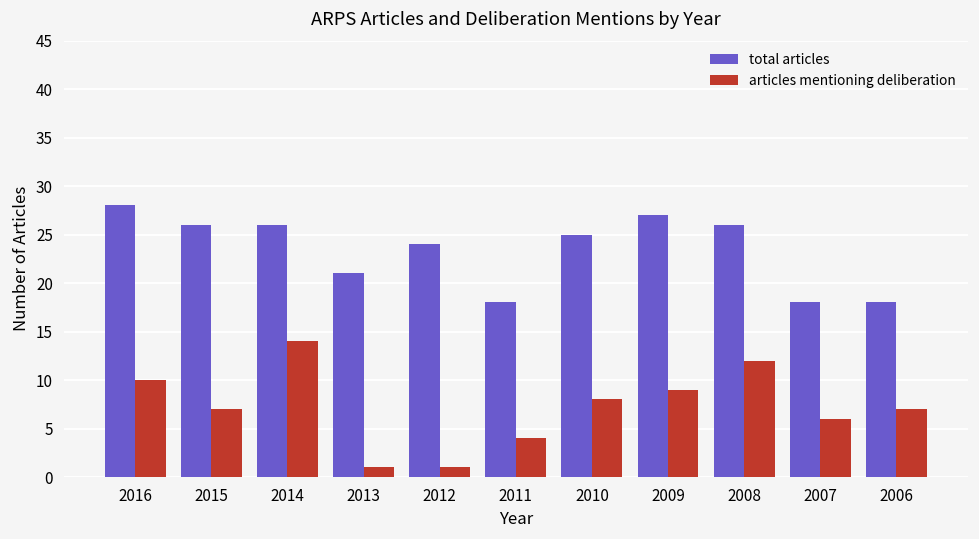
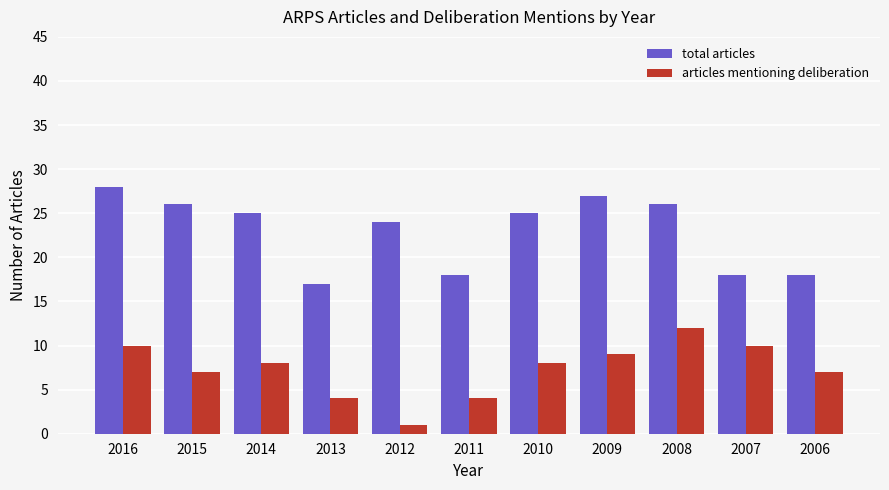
total articles, 2014: 26 -> 25
articles mentioning deliberation, 2014: 14 -> 8
total articles, 2013: 21 -> 17
articles mentioning deliberation, 2013: 1 -> 4
articles mentioning deliberation, 2007: 6 -> 10
